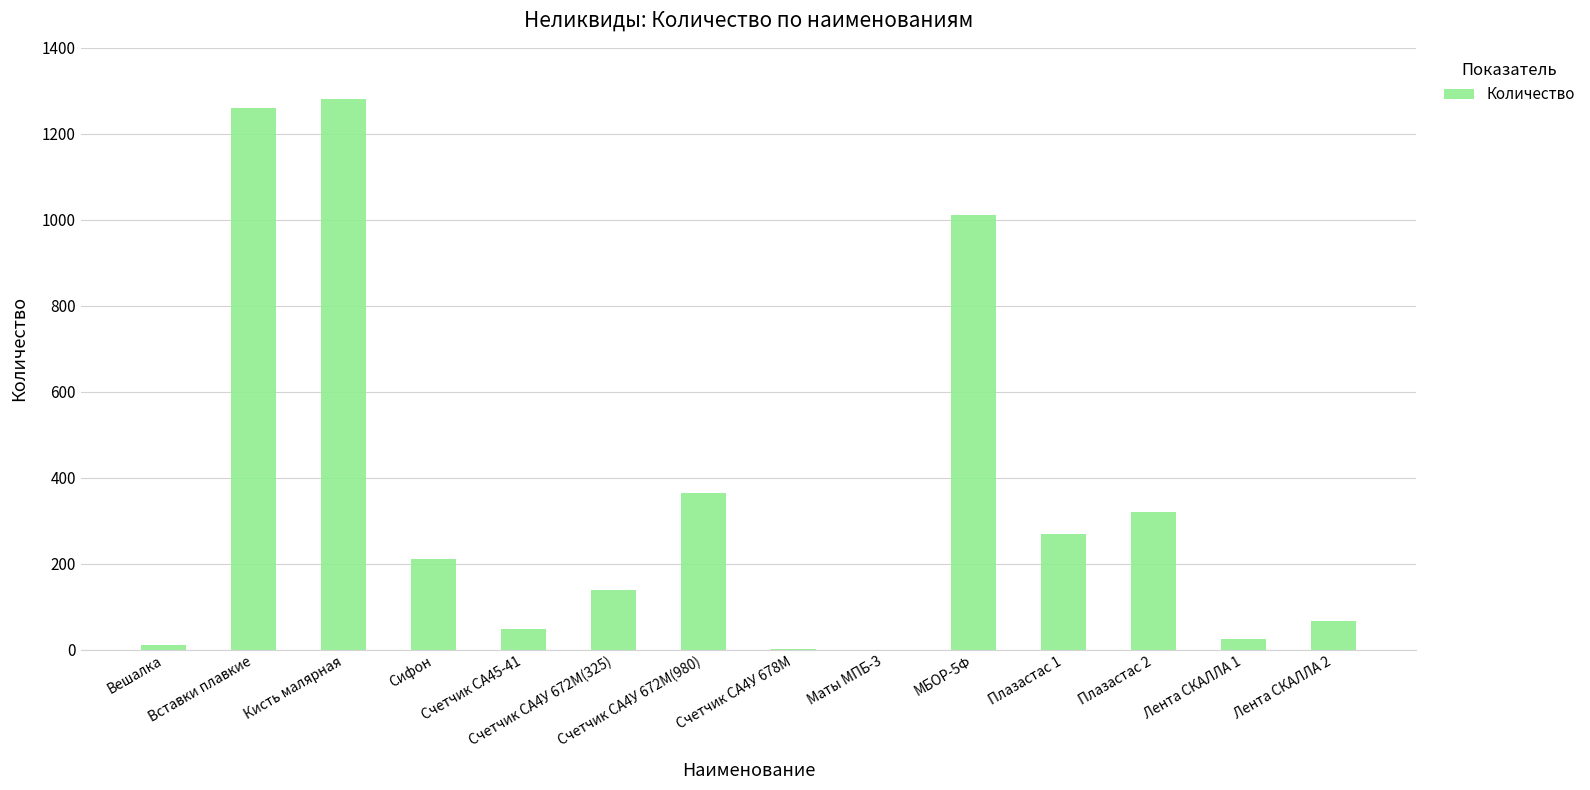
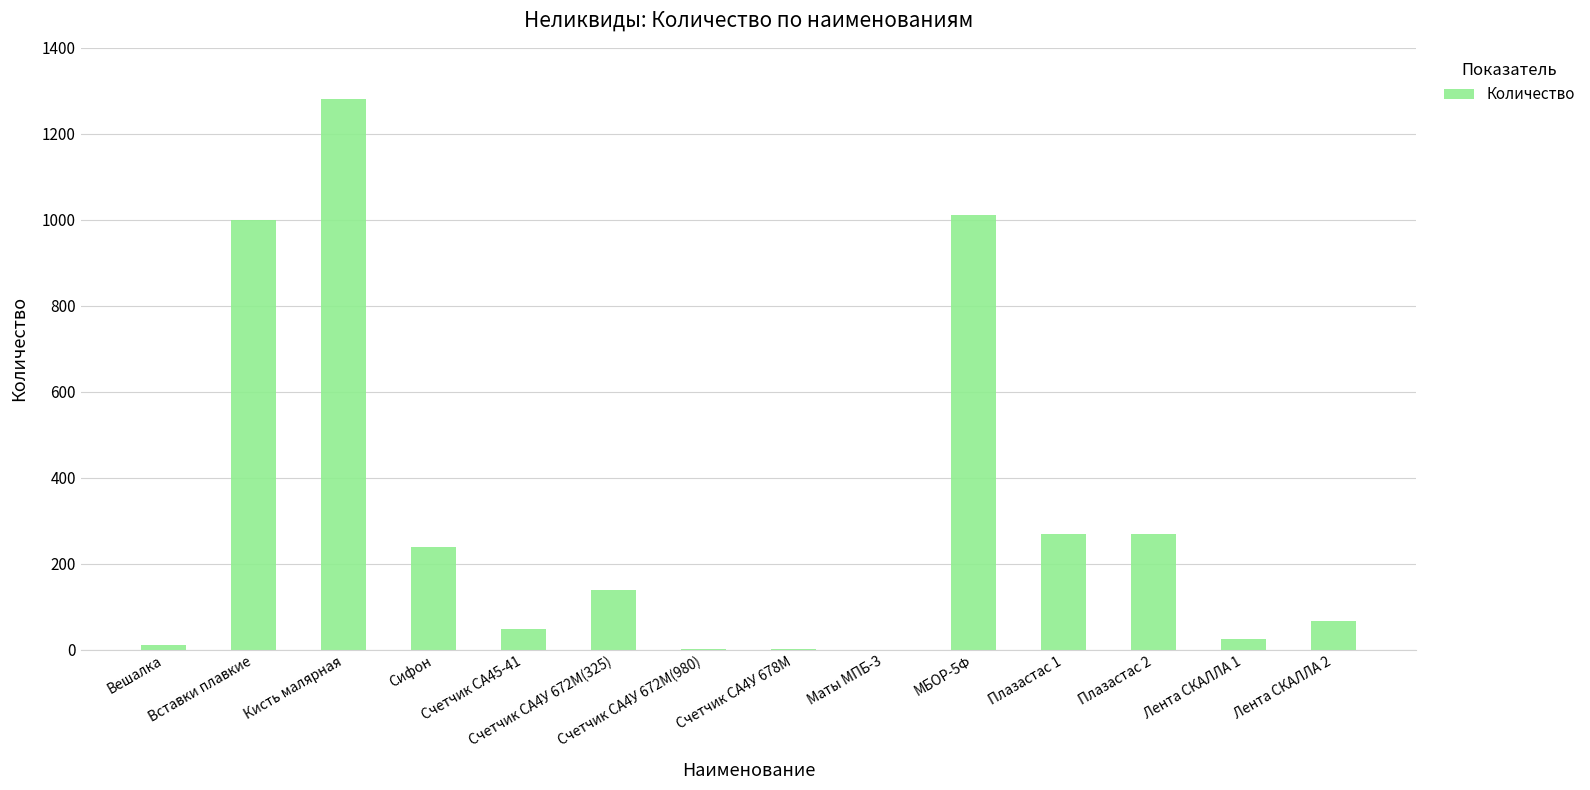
Вставки плавкие: 1260 -> 1000
Сифон: 210 -> 240
Счетчик СА4У 672М(980): 360 -> 0
Плазастас 2: 320 -> 270
